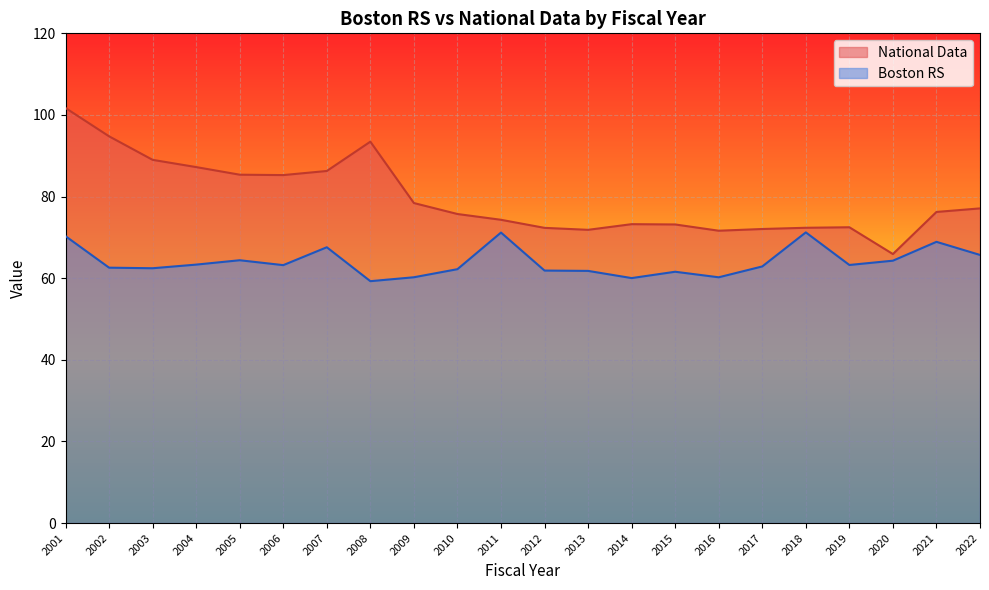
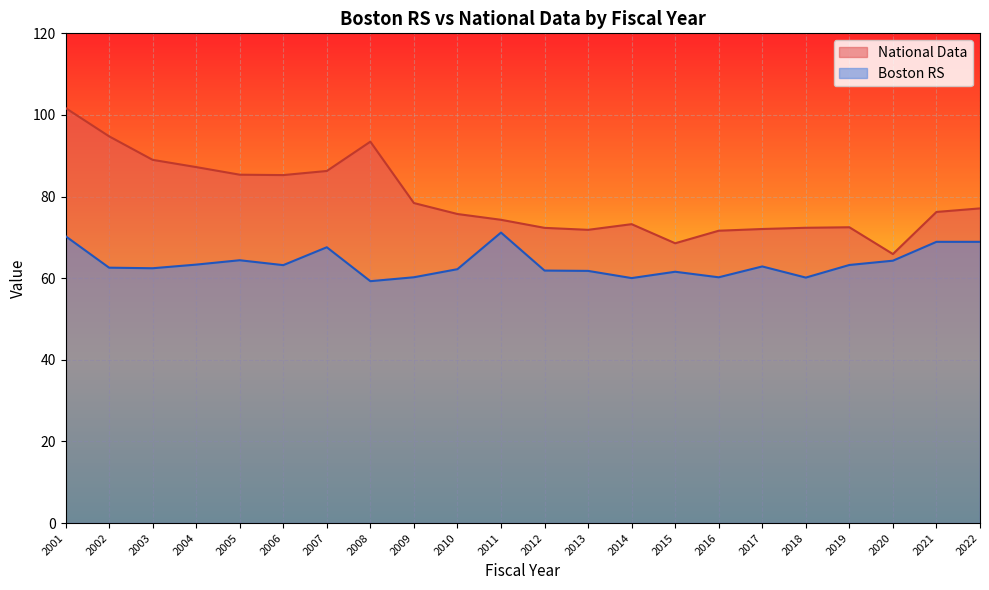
National Data, 2015: 73 -> 69
Boston RS, 2018: 71 -> 60
Boston RS, 2022: 66 -> 69
